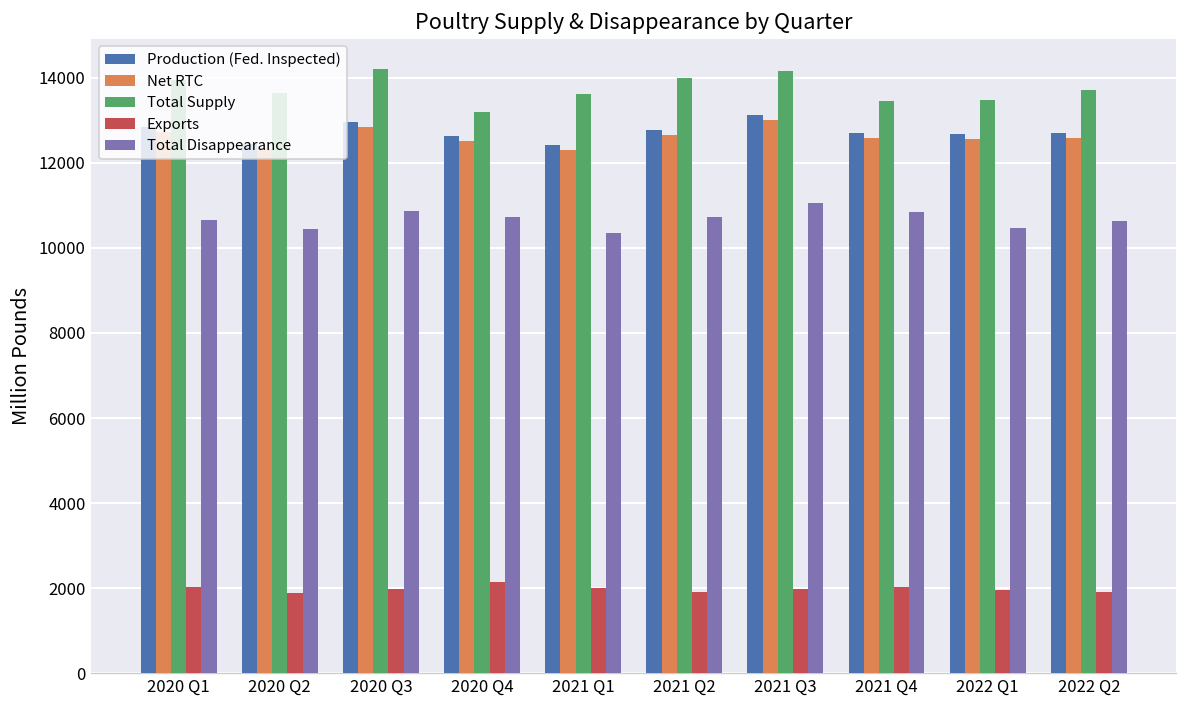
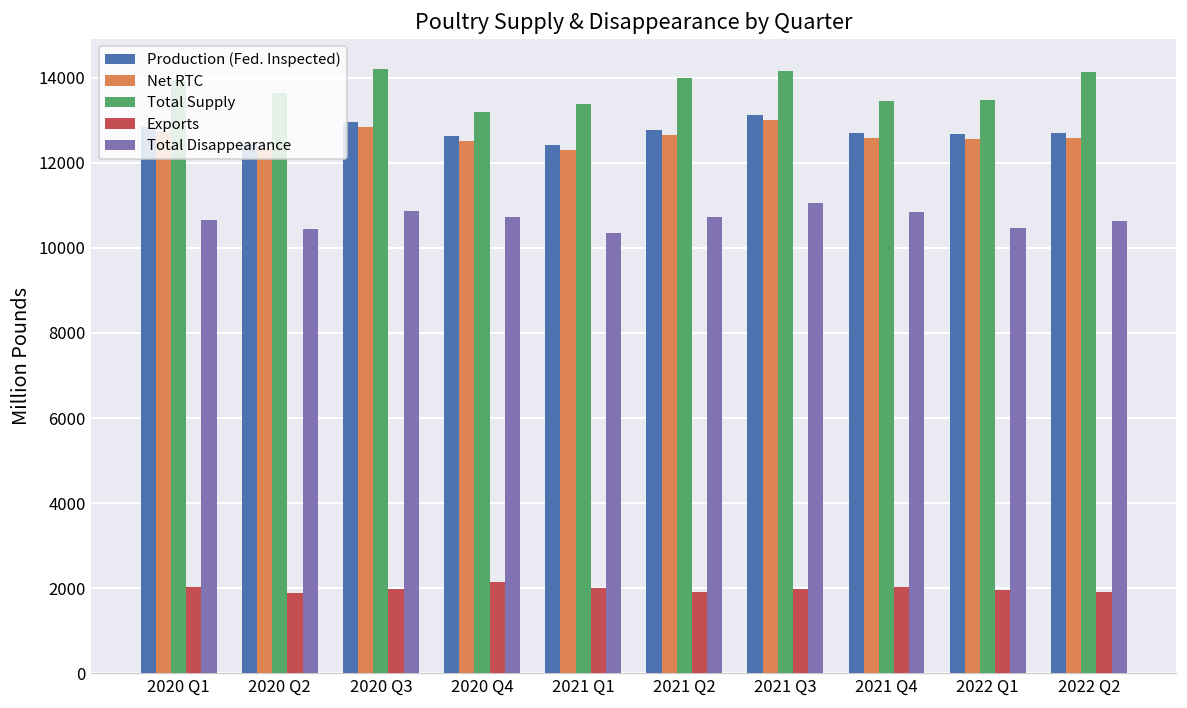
Total Supply, 2021 Q1: 13600 -> 13400
Total Supply, 2022 Q2: 13700 -> 14100
